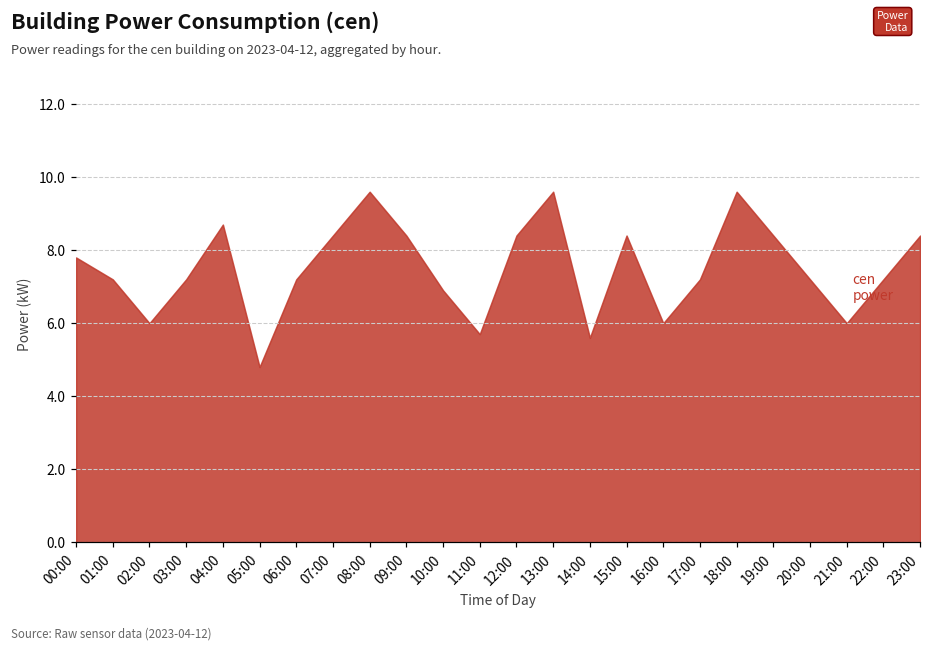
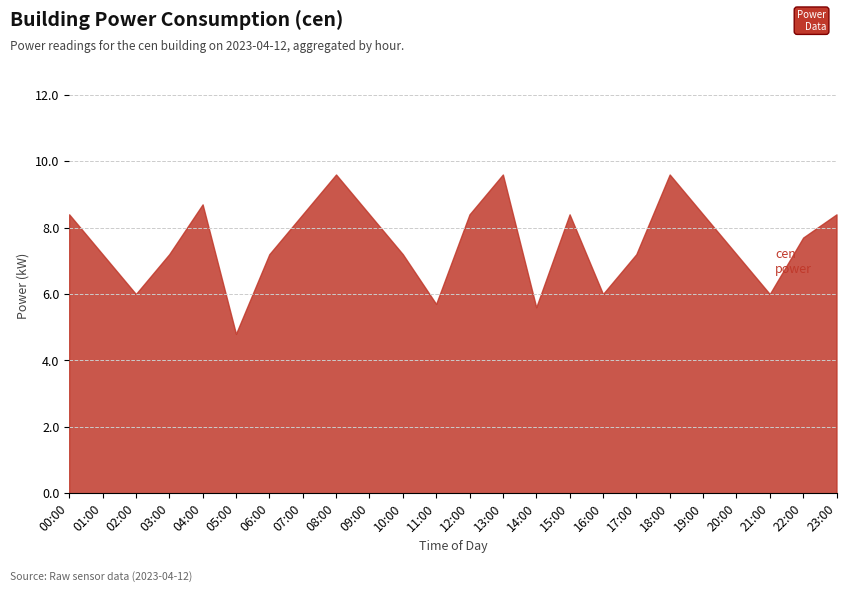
00:00: 7.8 -> 8.4
10:00: 6.9 -> 7.2
22:00: 7.2 -> 7.7
